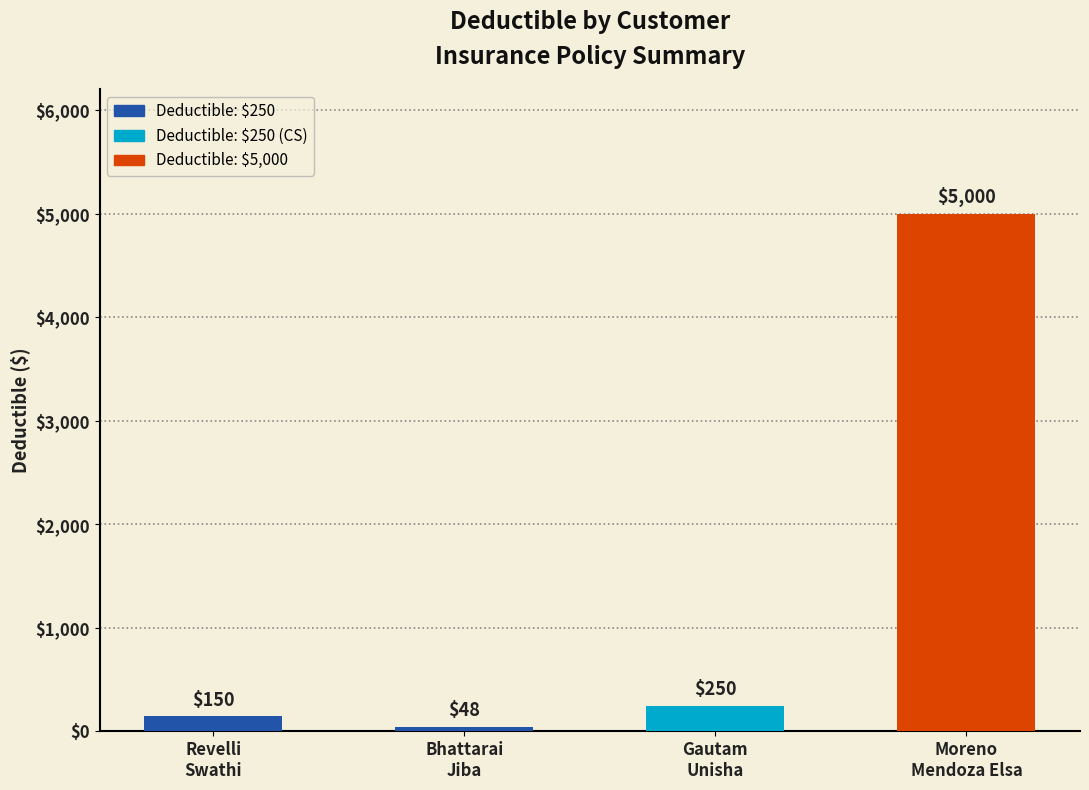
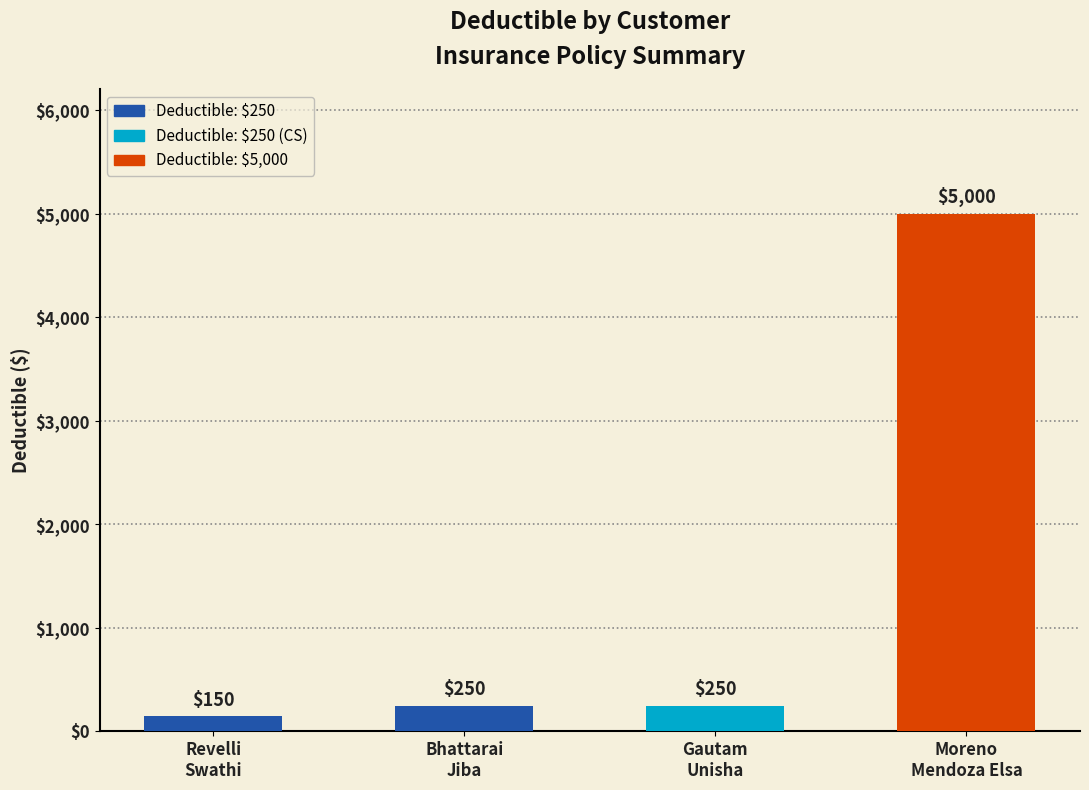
Bhattarai Jiba: $48 -> $250
